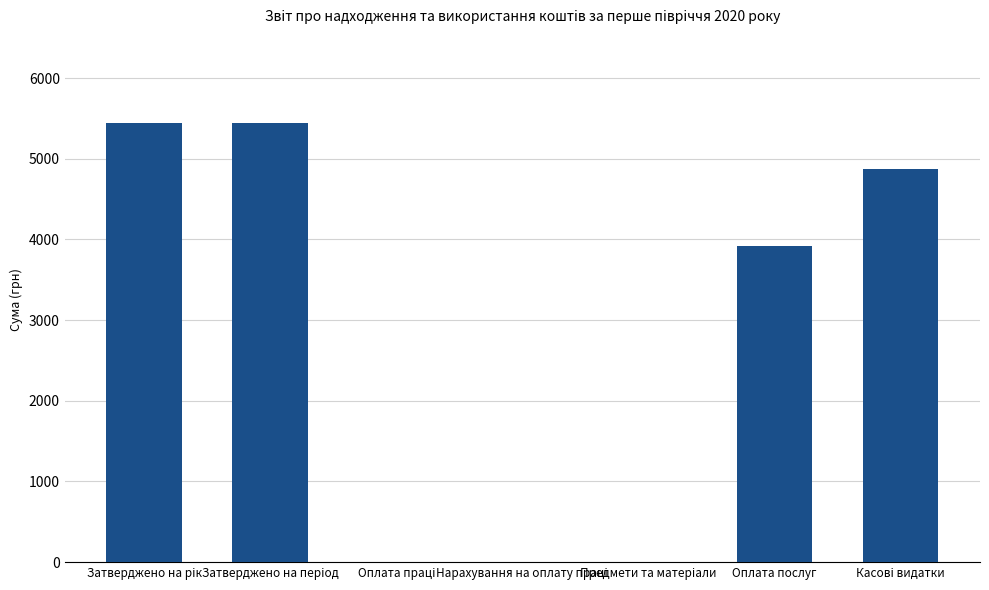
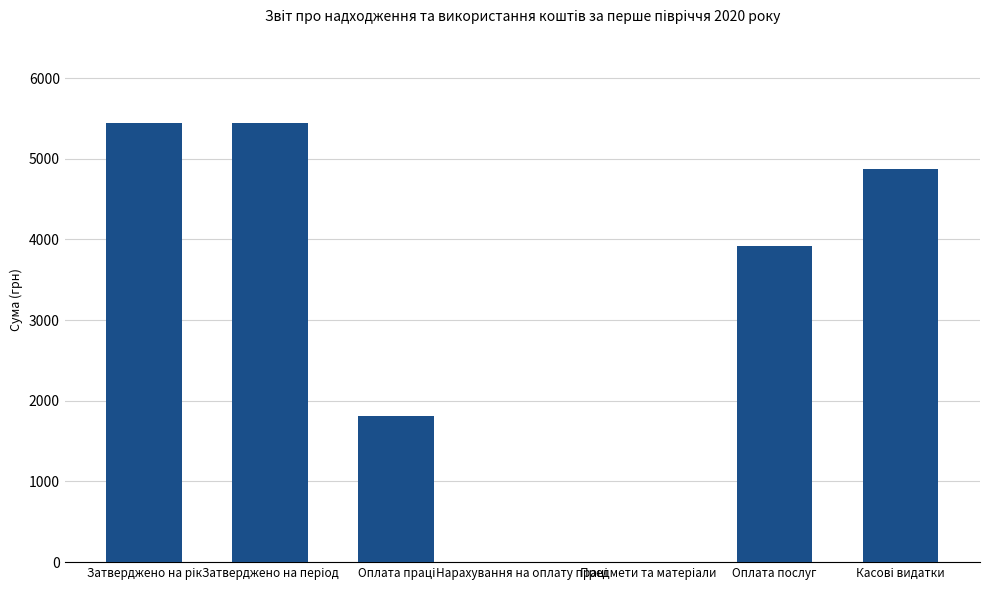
Оплата праці: 0 -> 1800
